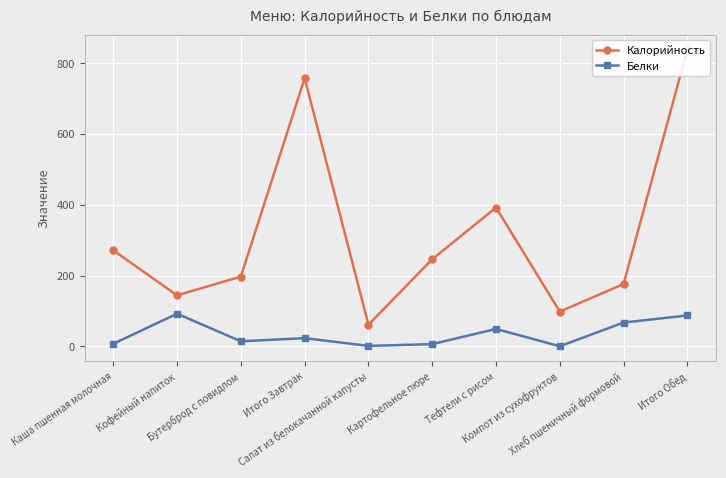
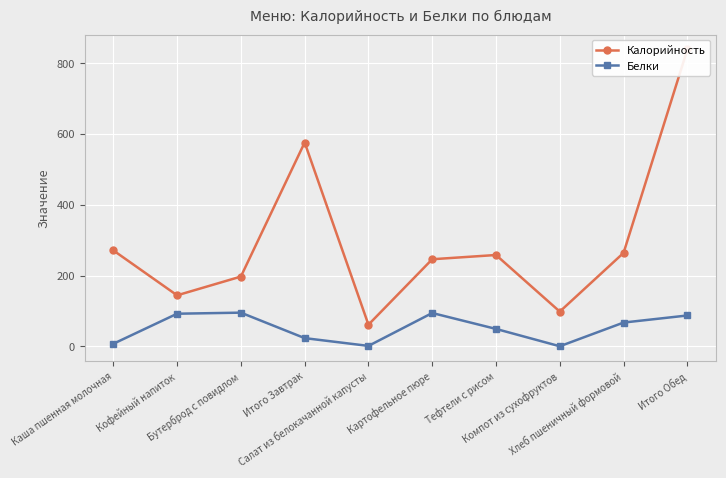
Белки, Бутерброд с повидлом: 10 -> 100
Калорийность, Итого Завтрак: 760 -> 580
Белки, Картофельное пюре: 10 -> 90
Калорийность, Тефтели с рисом: 390 -> 260
Калорийность, Хлеб пшеничный формовой: 180 -> 260
